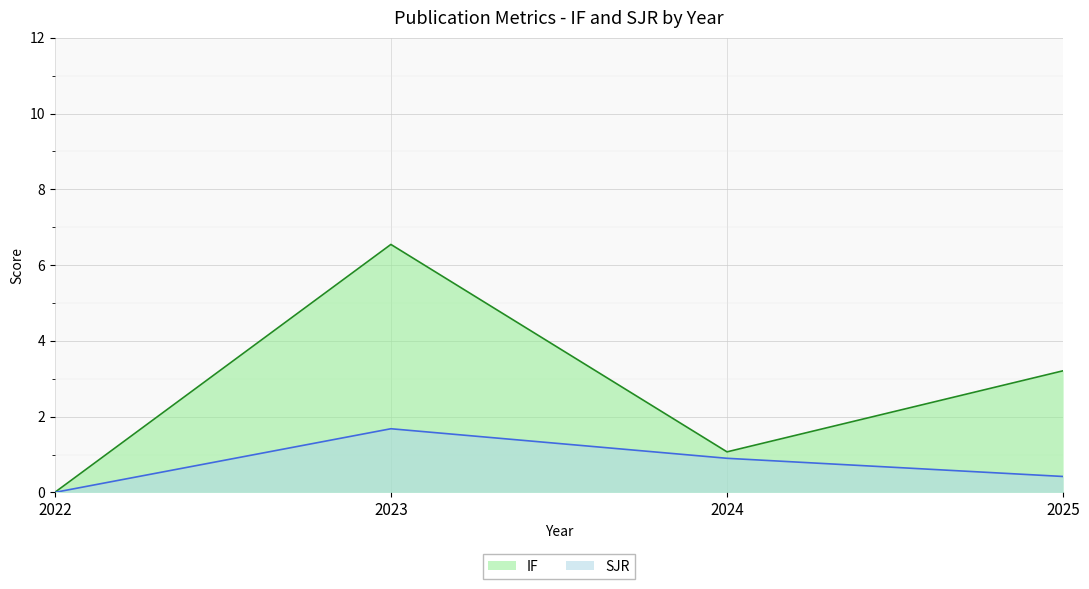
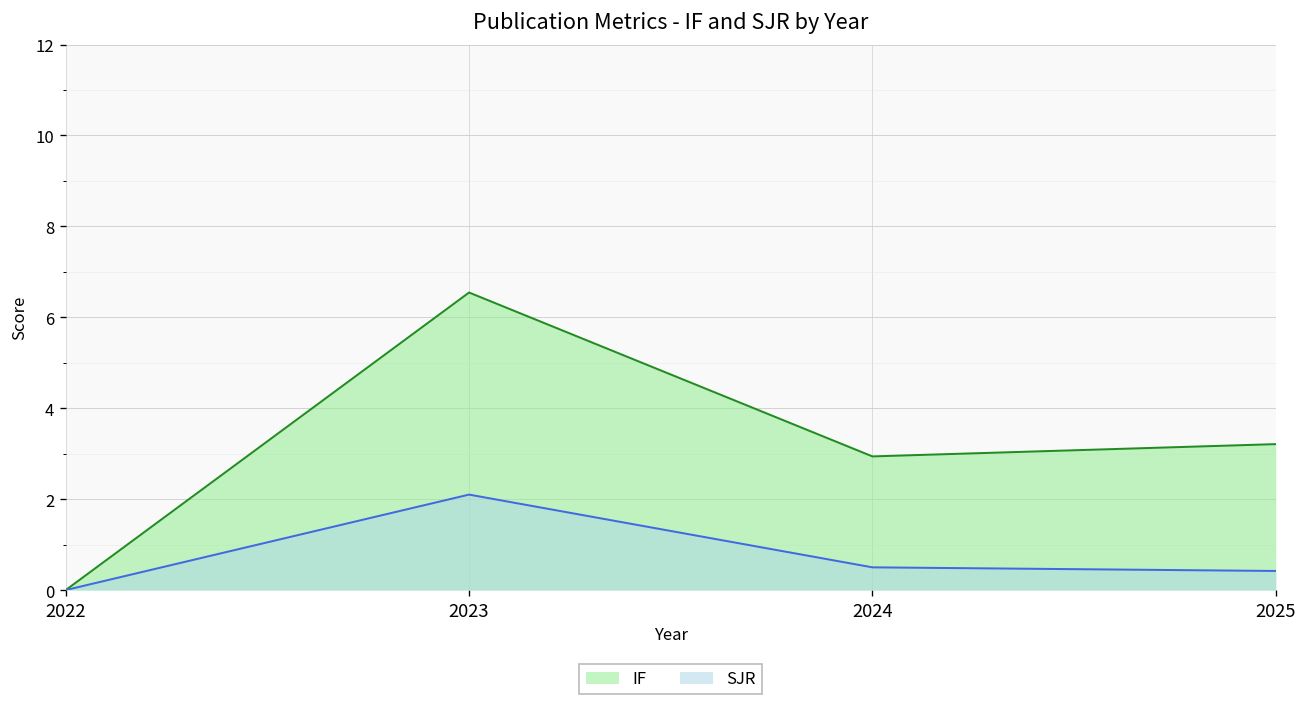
SJR, 2023: 1.7 -> 2.1
IF, 2024: 1.1 -> 2.9
SJR, 2024: 0.9 -> 0.5
